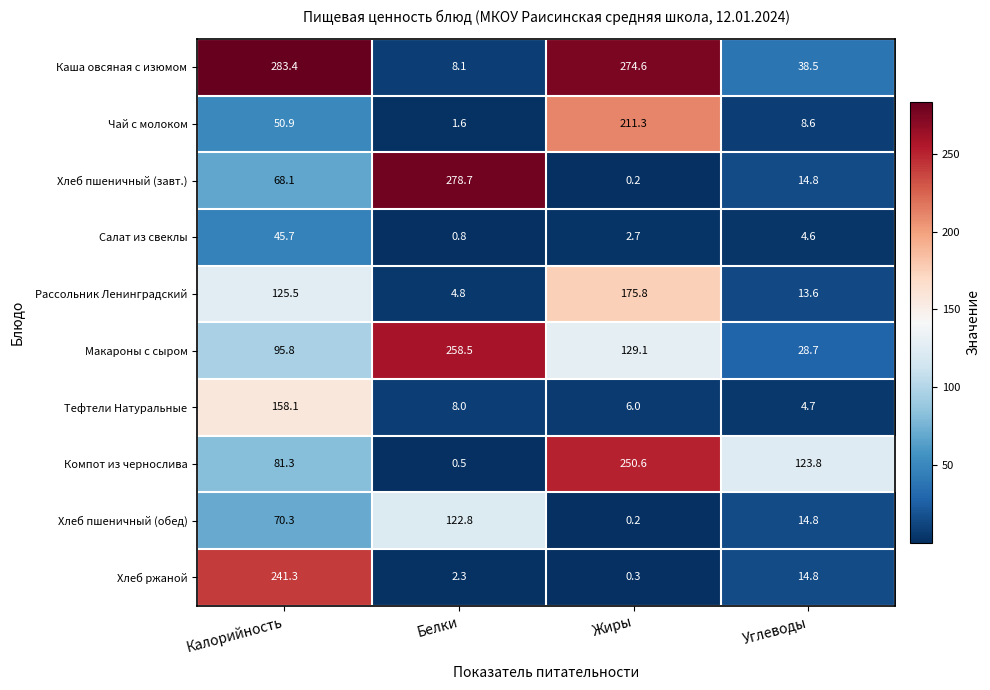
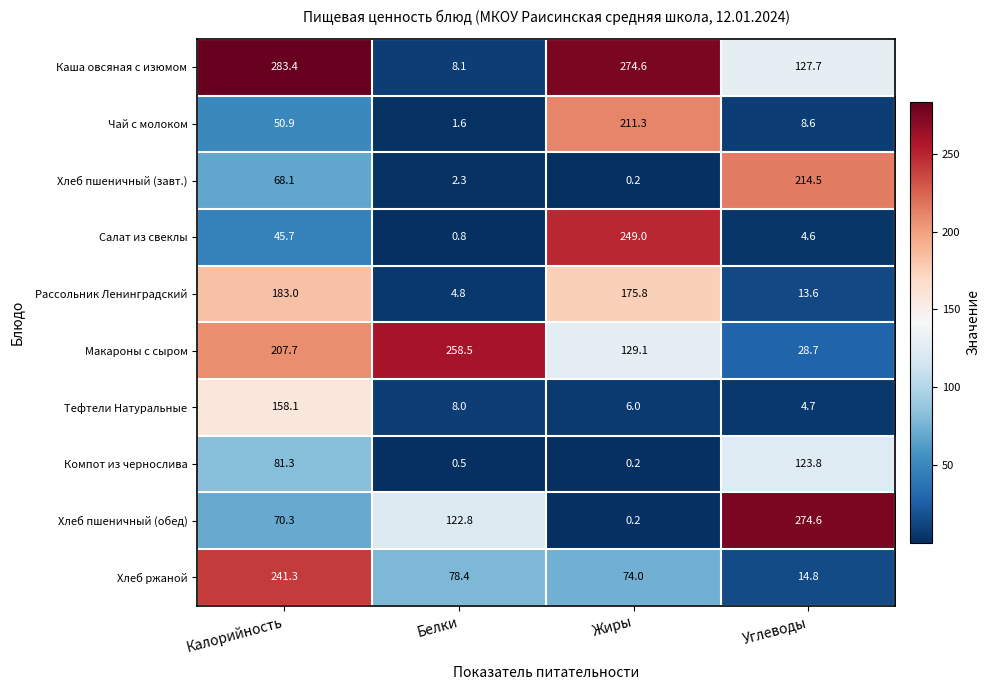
Каша овсяная с изюмом, Углеводы: 38.5 -> 127.7
Хлеб пшеничный (завт.), Белки: 278.7 -> 2.3
Хлеб пшеничный (завт.), Углеводы: 14.8 -> 214.5
Салат из свеклы, Жиры: 2.7 -> 249.0
Рассольник Ленинградский, Калорийность: 125.5 -> 183.0
Макароны с сыром, Калорийность: 95.8 -> 207.7
Компот из чернослива, Жиры: 250.6 -> 0.2
Хлеб пшеничный (обед), Углеводы: 14.8 -> 274.6
Хлеб ржаной, Белки: 2.3 -> 78.4
Хлеб ржаной, Жиры: 0.3 -> 74.0
